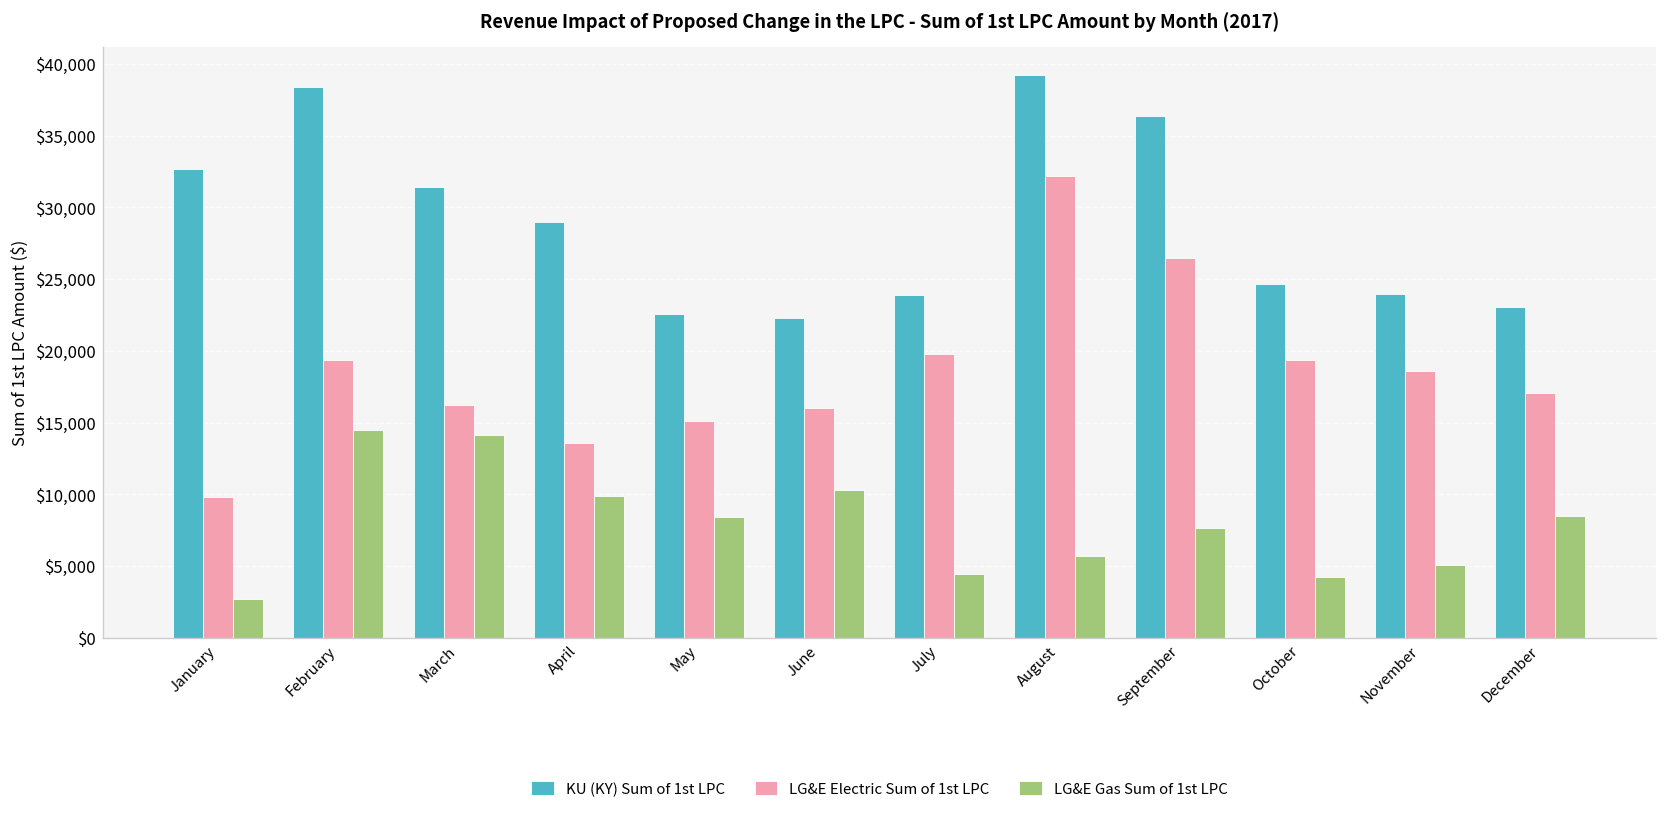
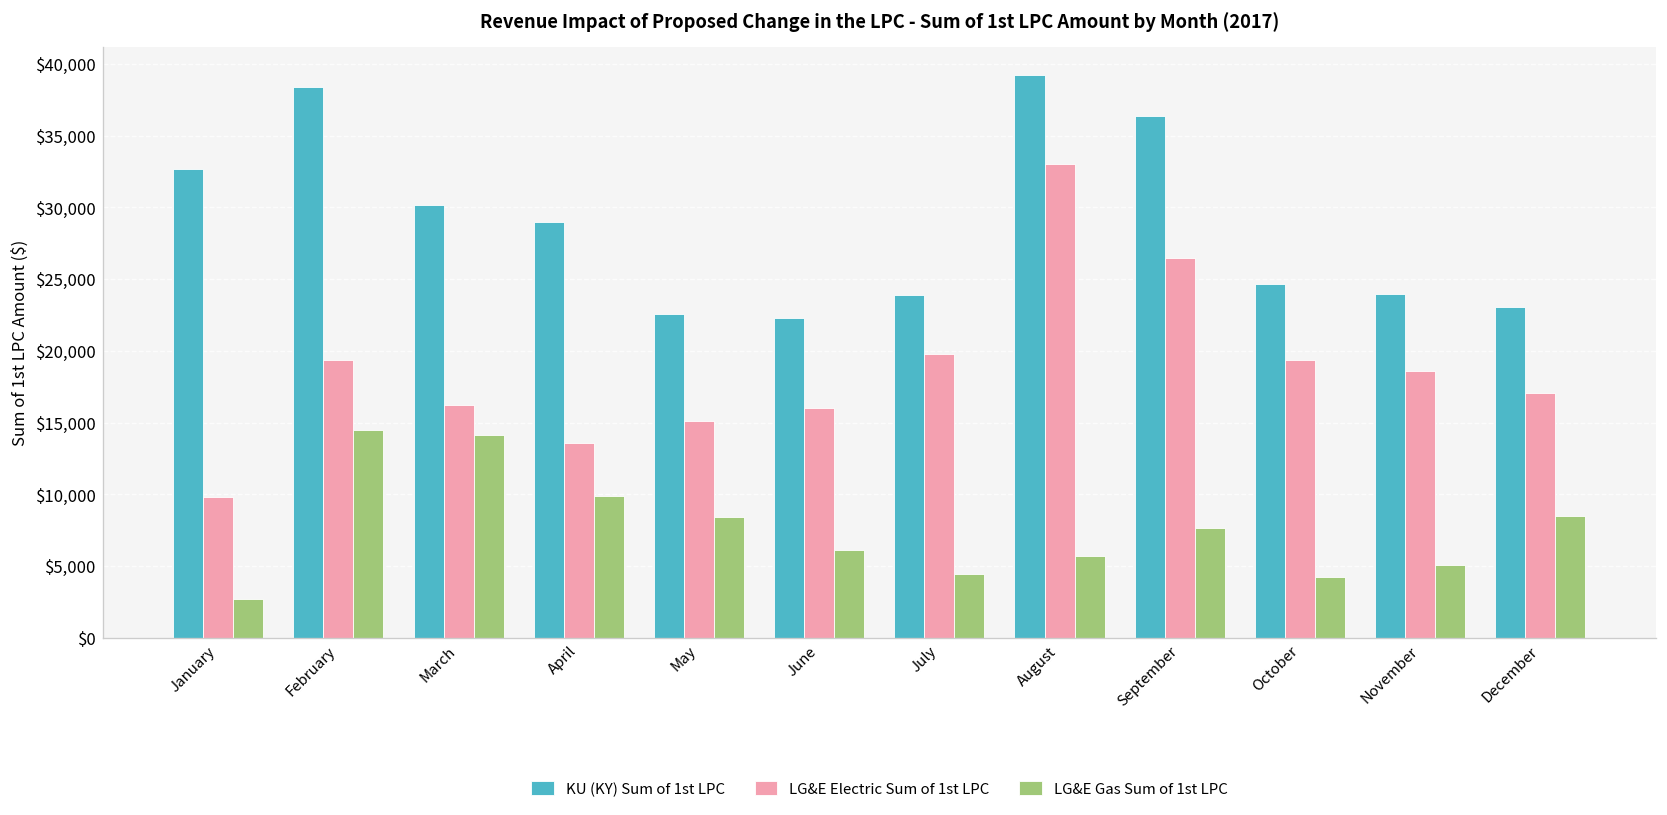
KU (KY) Sum of 1st LPC, March: $31,400 -> $30,100
LG&E Gas Sum of 1st LPC, June: $10,300 -> $6,100
LG&E Electric Sum of 1st LPC, August: $32,200 -> $33,000
